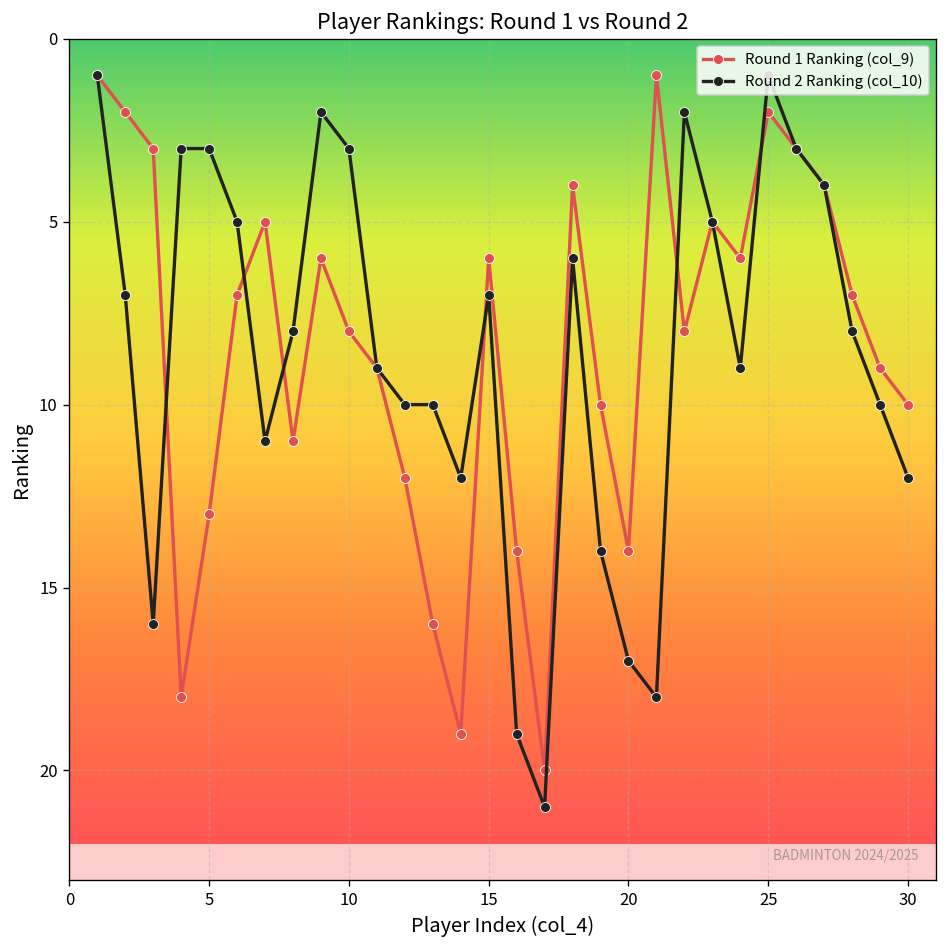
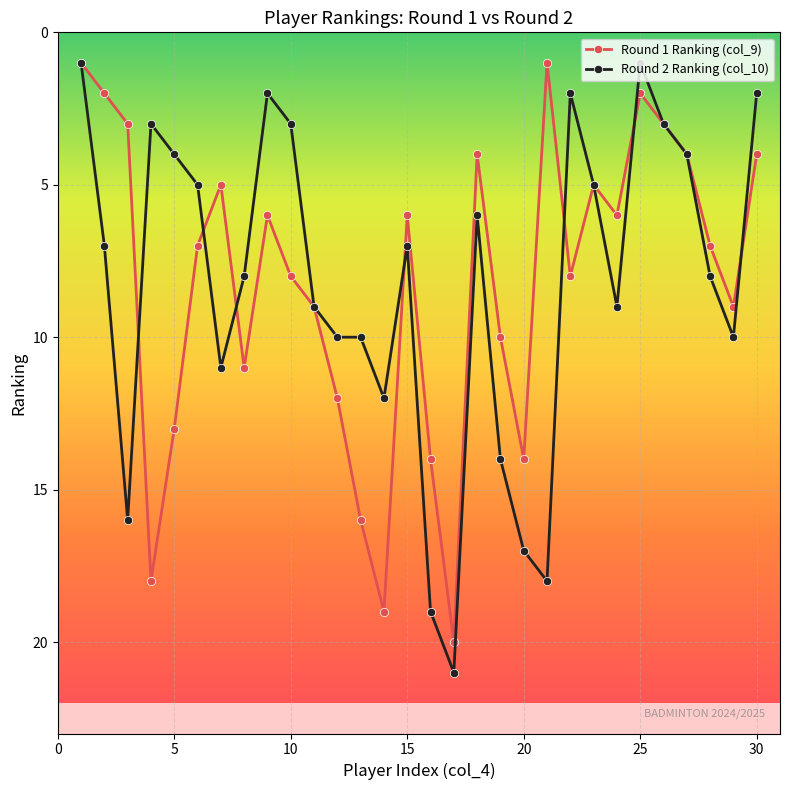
Round 2 Ranking (col_10), 5: 3 -> 4
Round 1 Ranking (col_9), 30: 10 -> 4
Round 2 Ranking (col_10), 30: 12 -> 2
